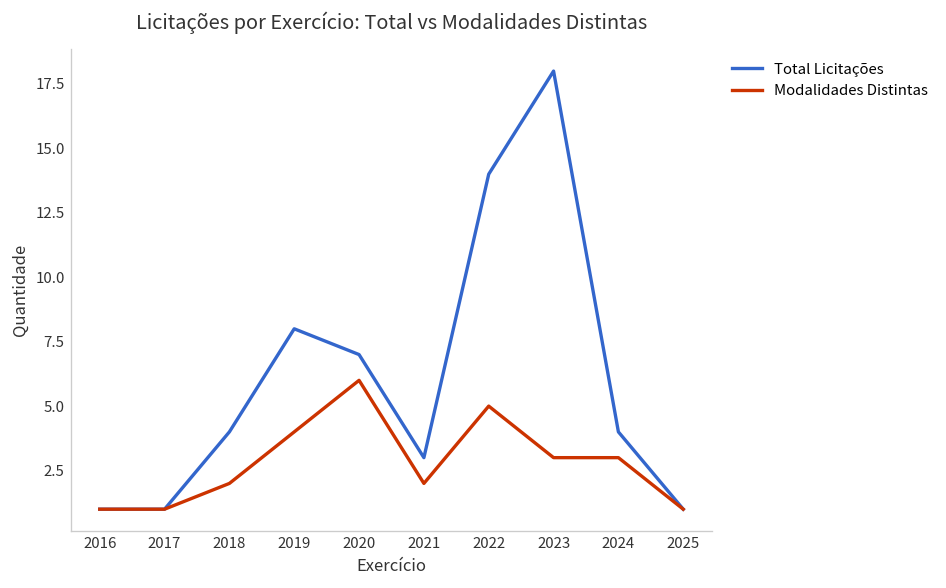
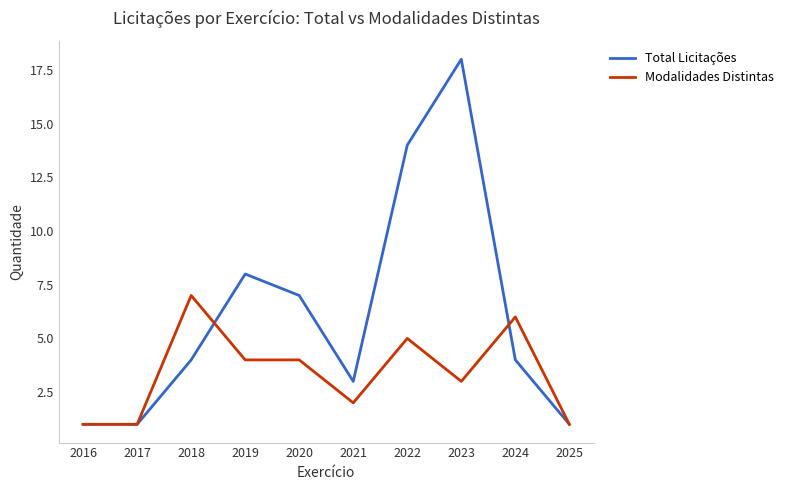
Modalidades Distintas, 2018: 2 -> 7
Modalidades Distintas, 2020: 6 -> 4
Modalidades Distintas, 2024: 3 -> 6
